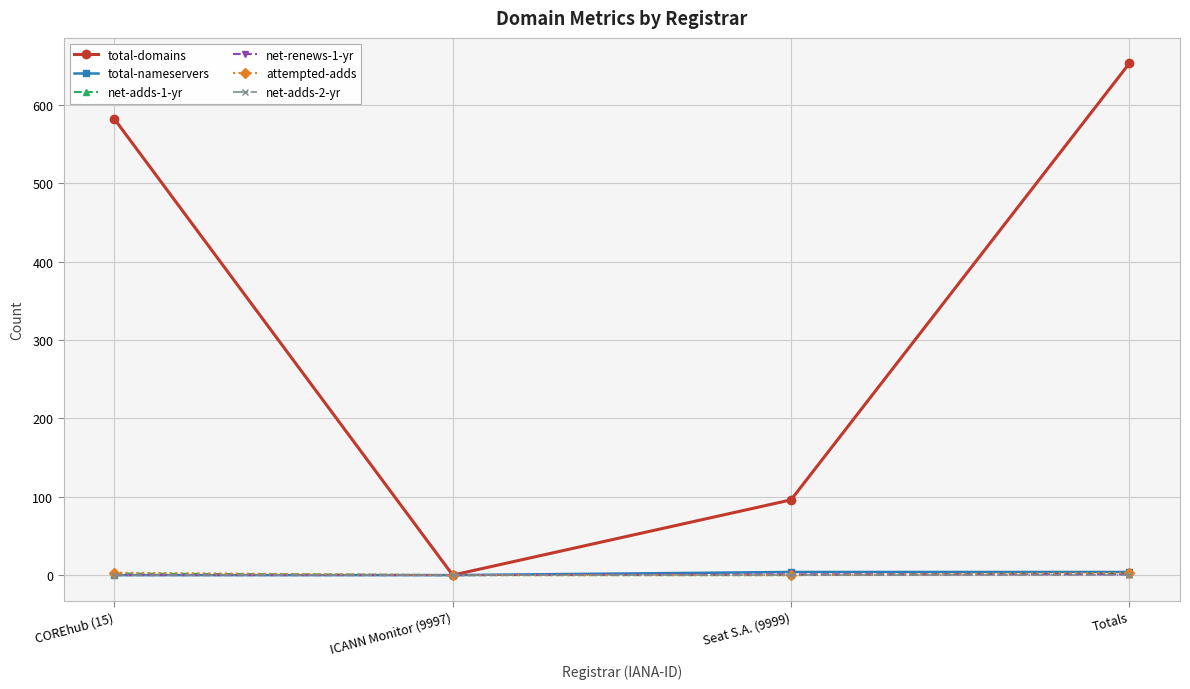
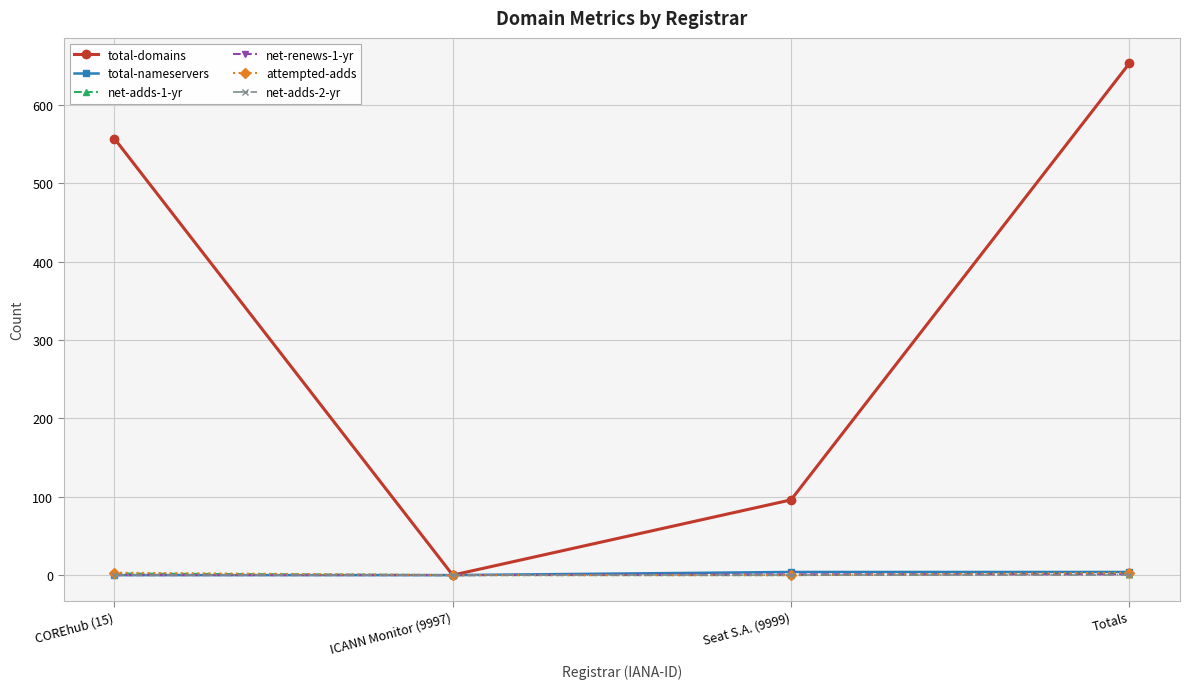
total-domains, COREhub (15): 580 -> 560
